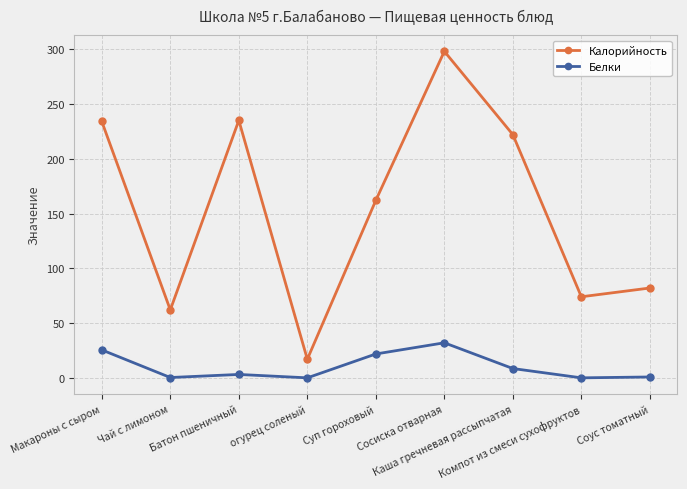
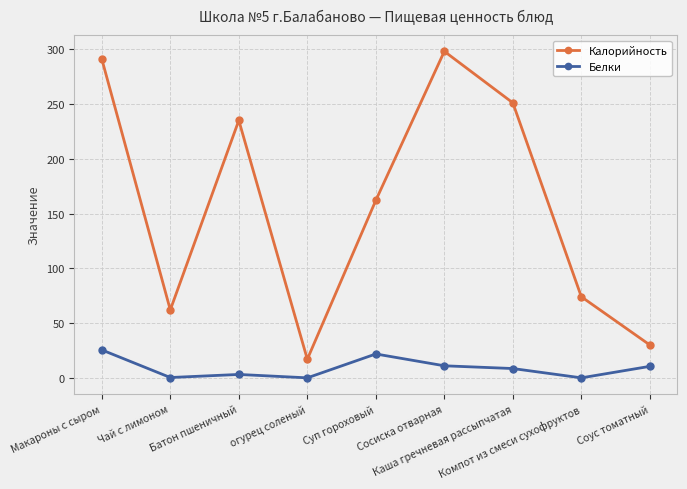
Калорийность, Макароны с сыром: 234 -> 291
Белки, Сосиска отварная: 32 -> 11
Калорийность, Каша гречневая рассыпчатая: 222 -> 251
Калорийность, Соус томатный: 82 -> 30
Белки, Соус томатный: 1 -> 11
